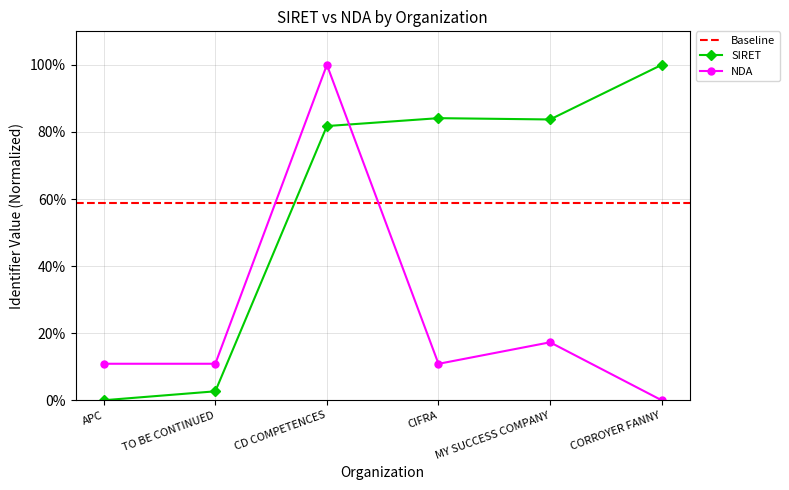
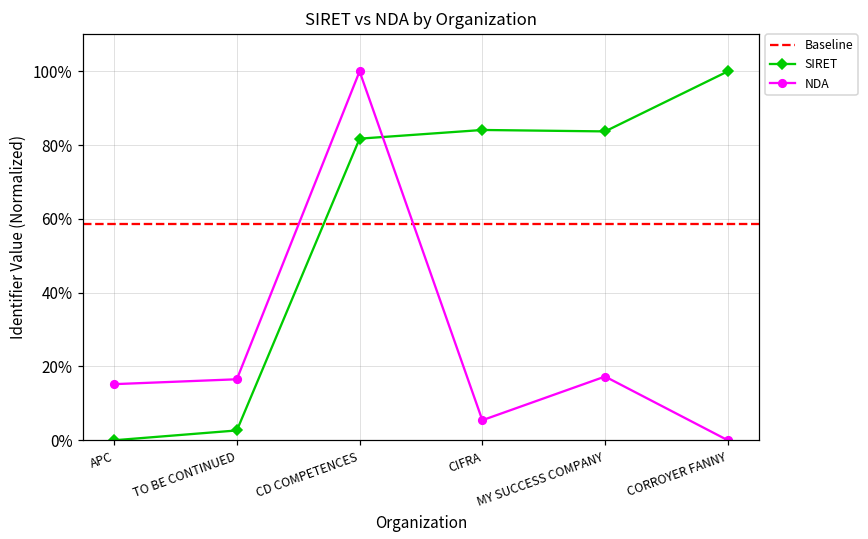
NDA, APC: 11% -> 15%
NDA, TO BE CONTINUED: 11% -> 17%
NDA, CIFRA: 11% -> 5%
